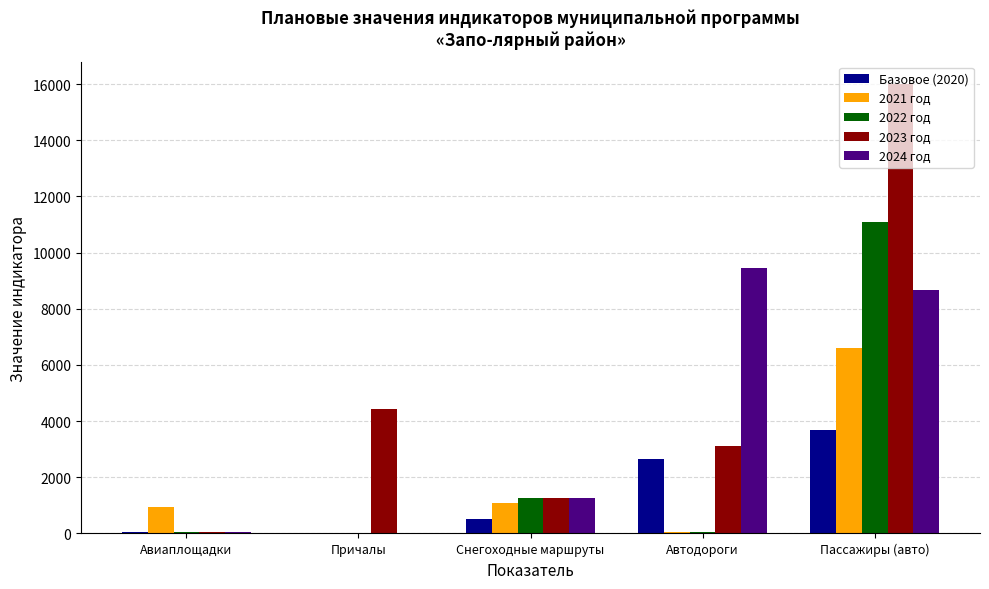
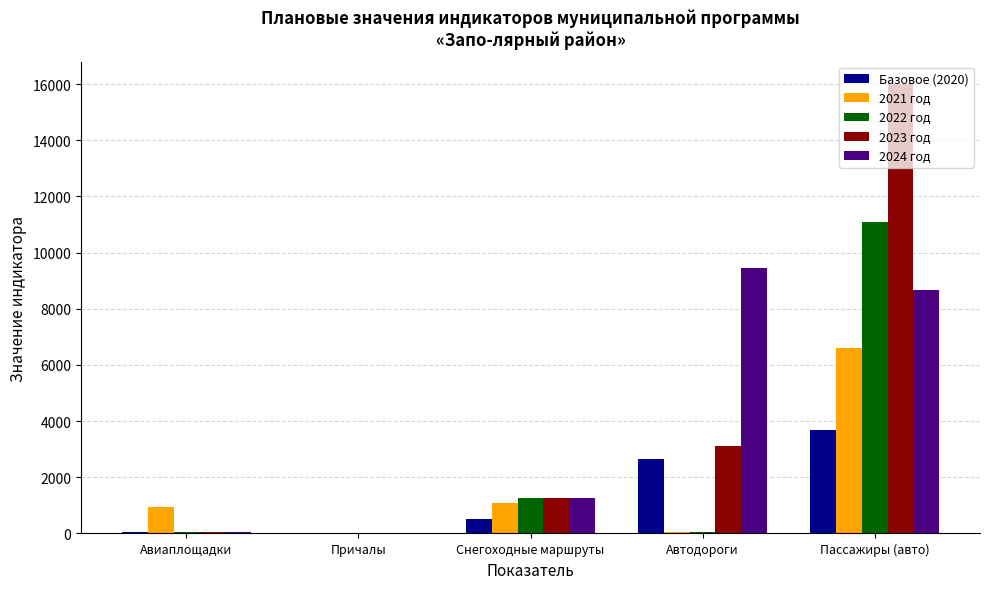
2023 год, Причалы: 4400 -> 0
